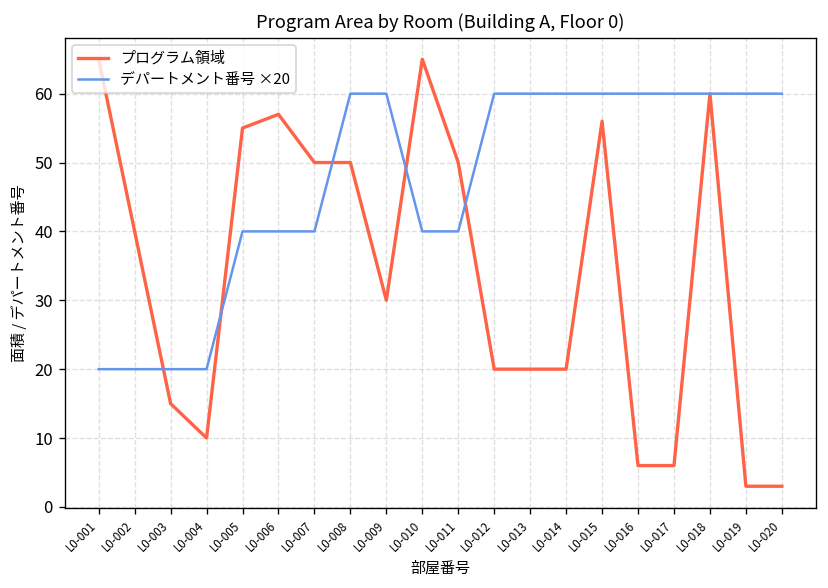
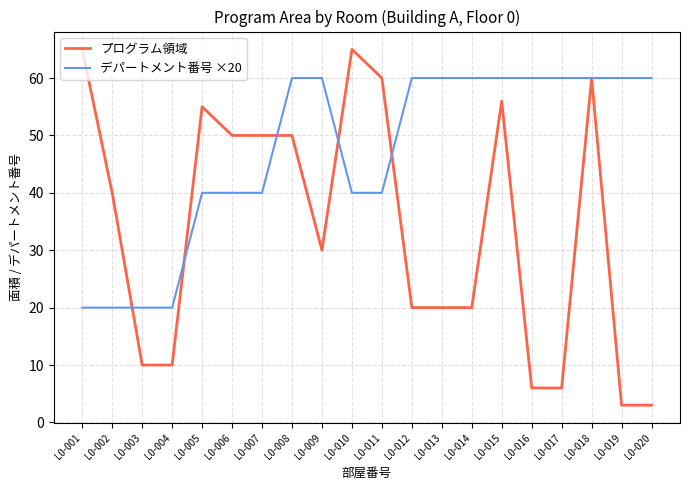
プログラム領域, L0-003: 15 -> 10
プログラム領域, L0-006: 57 -> 50
プログラム領域, L0-011: 50 -> 60
